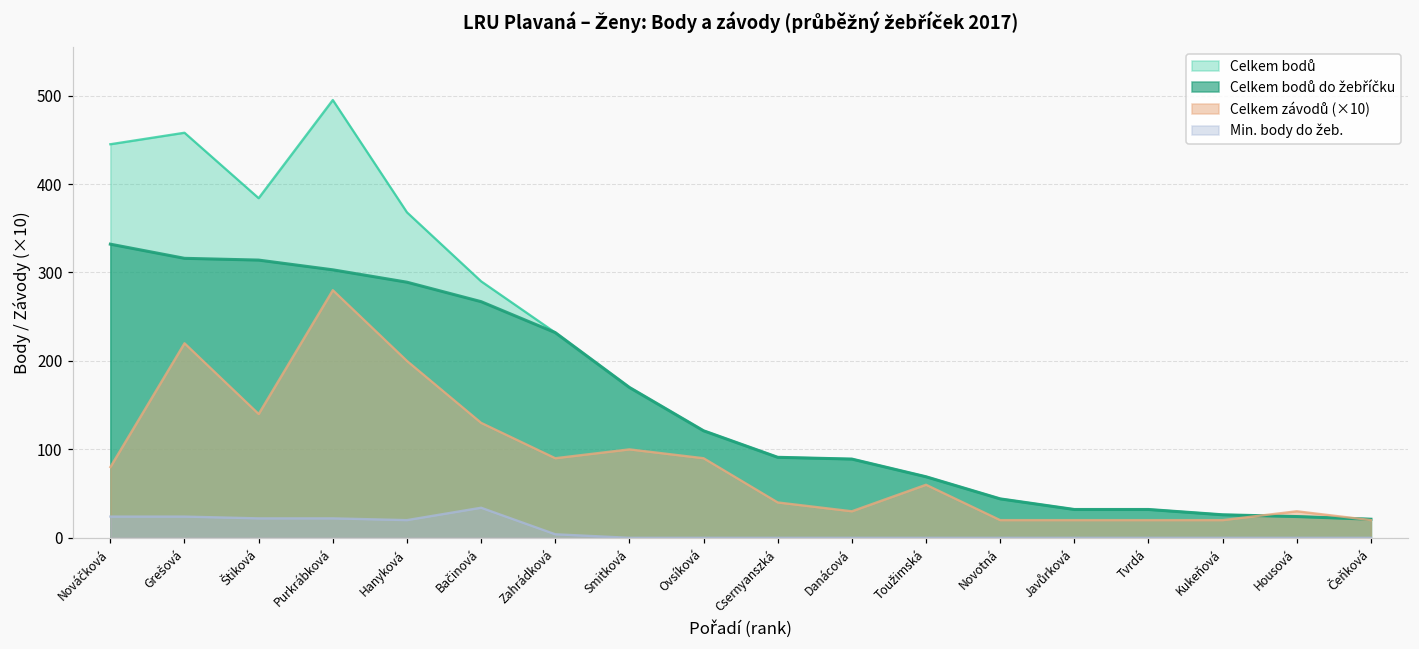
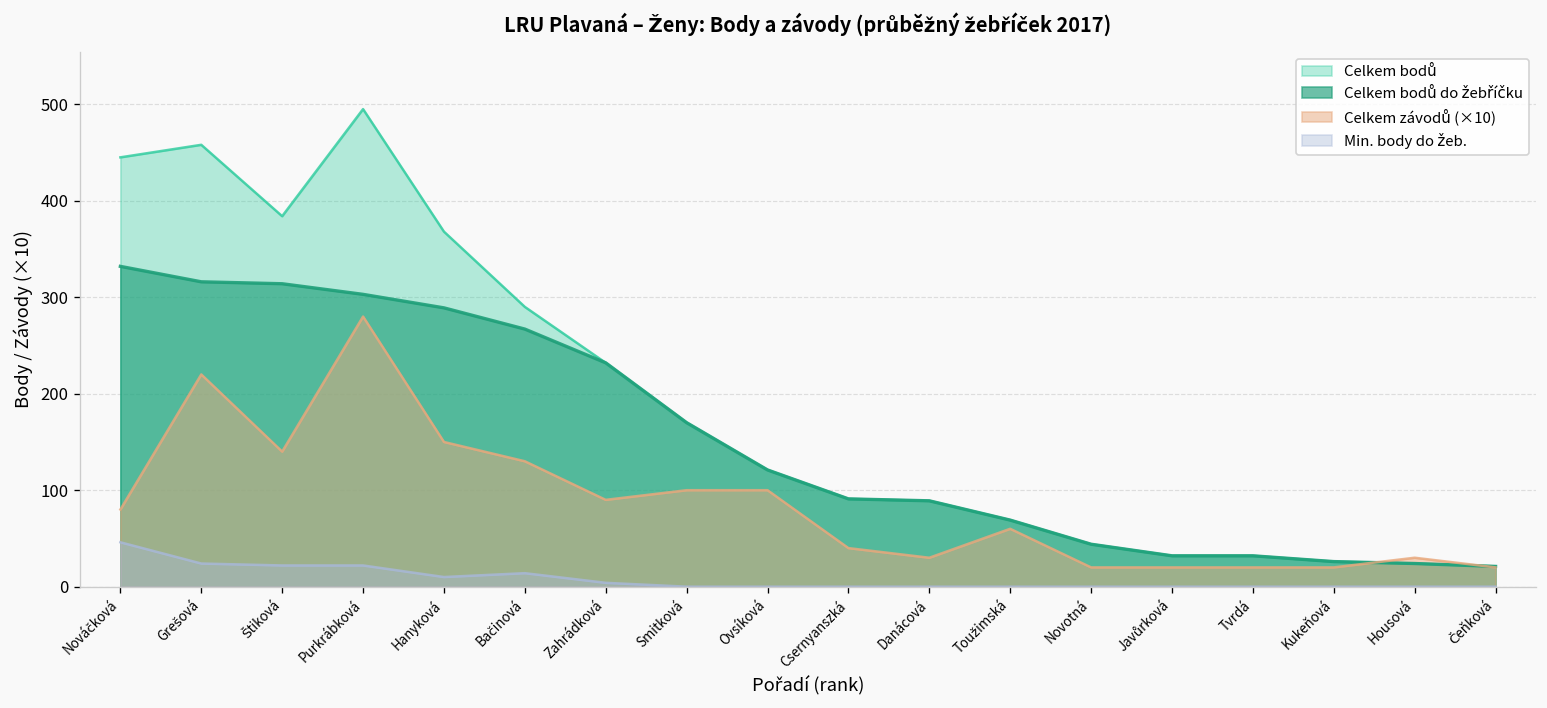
Min. body do žeb., Nováčková: 20 -> 50
Celkem závodů (×10), Hanyková: 200 -> 150
Min. body do žeb., Hanyková: 20 -> 10
Min. body do žeb., Bačinová: 30 -> 10
Celkem závodů (×10), Ovsíková: 90 -> 100
